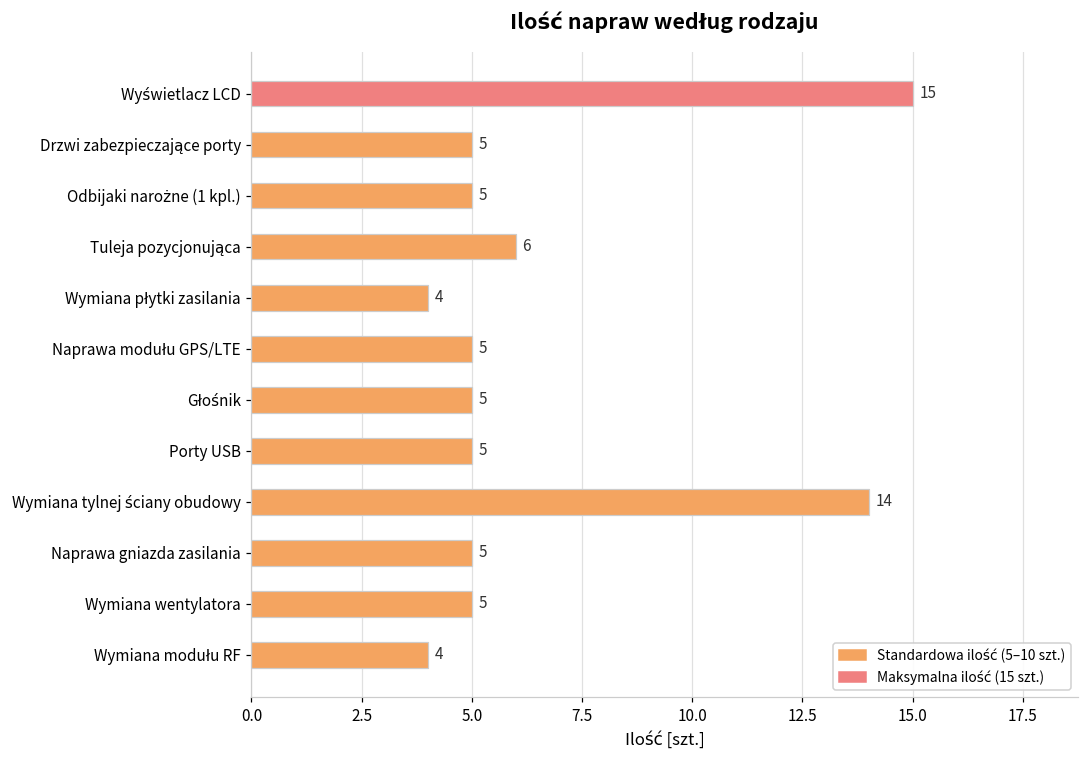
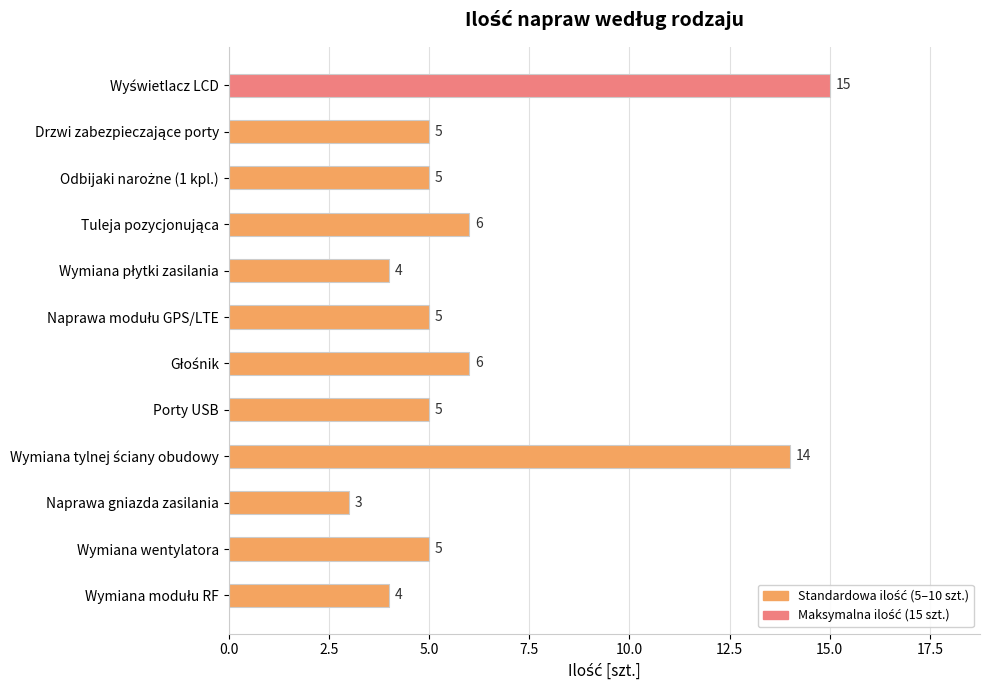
Głośnik: 5 -> 6
Naprawa gniazda zasilania: 5 -> 3
